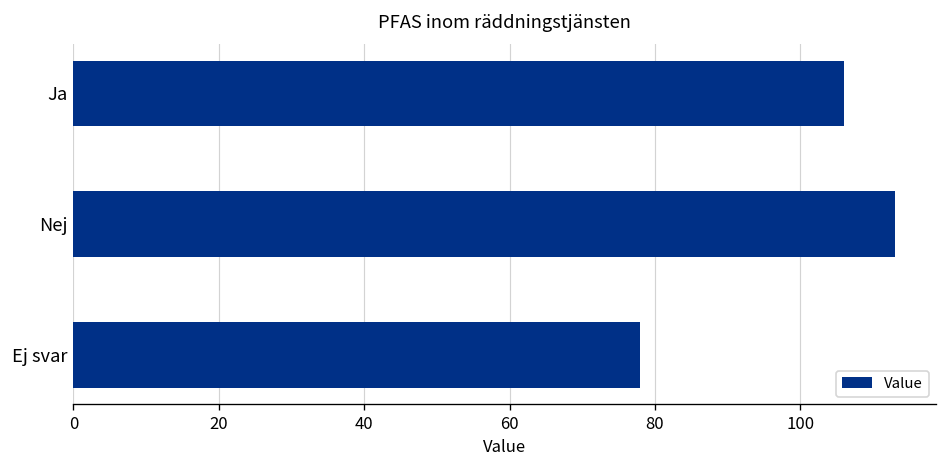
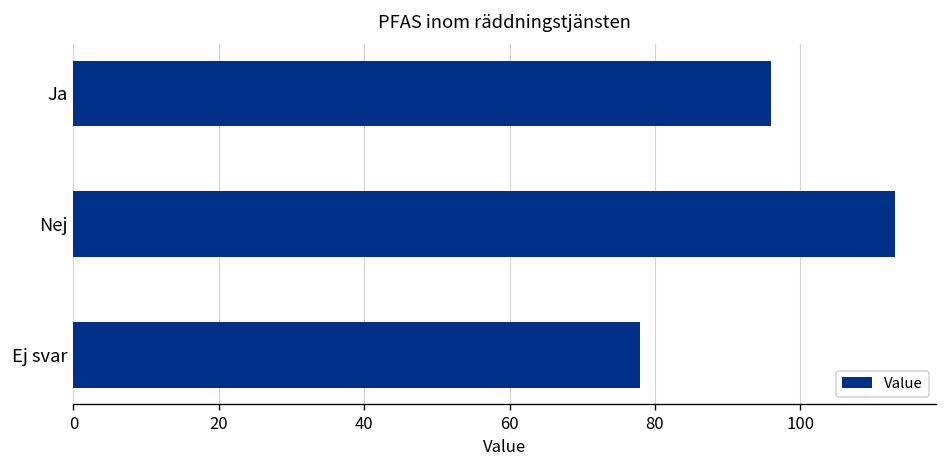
Ja: 106 -> 96
